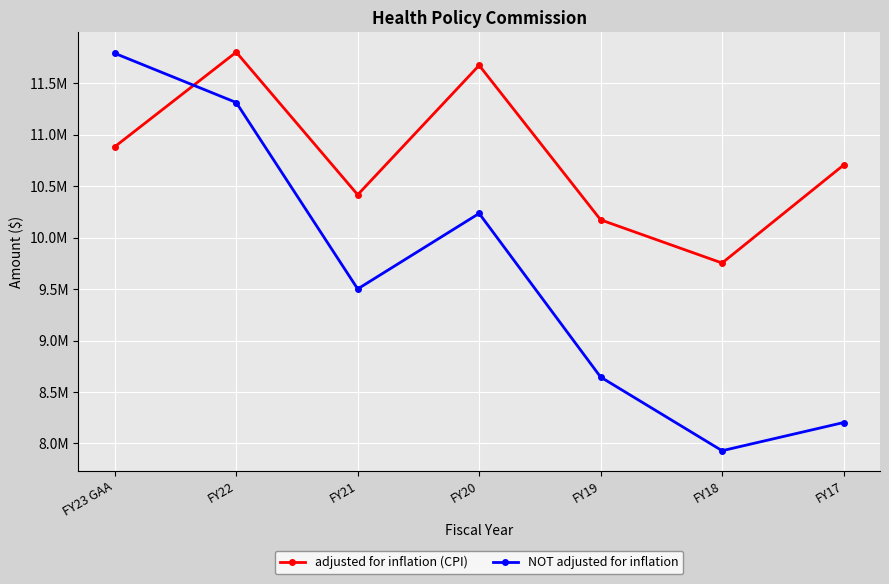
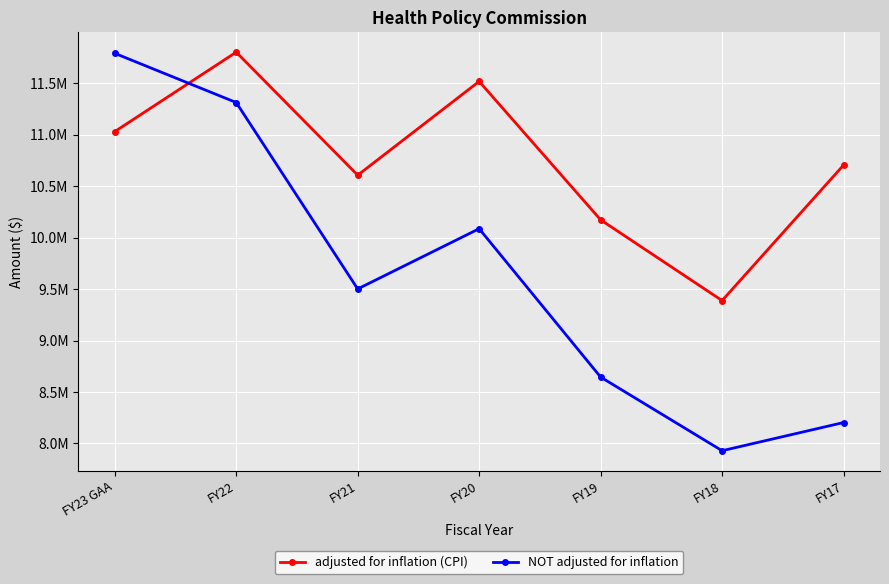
adjusted for inflation (CPI), FY23 GAA: 10880000 -> 11030000
adjusted for inflation (CPI), FY21: 10420000 -> 10610000
adjusted for inflation (CPI), FY20: 11670000 -> 11520000
NOT adjusted for inflation, FY20: 10240000 -> 10090000
adjusted for inflation (CPI), FY18: 9750000 -> 9390000
